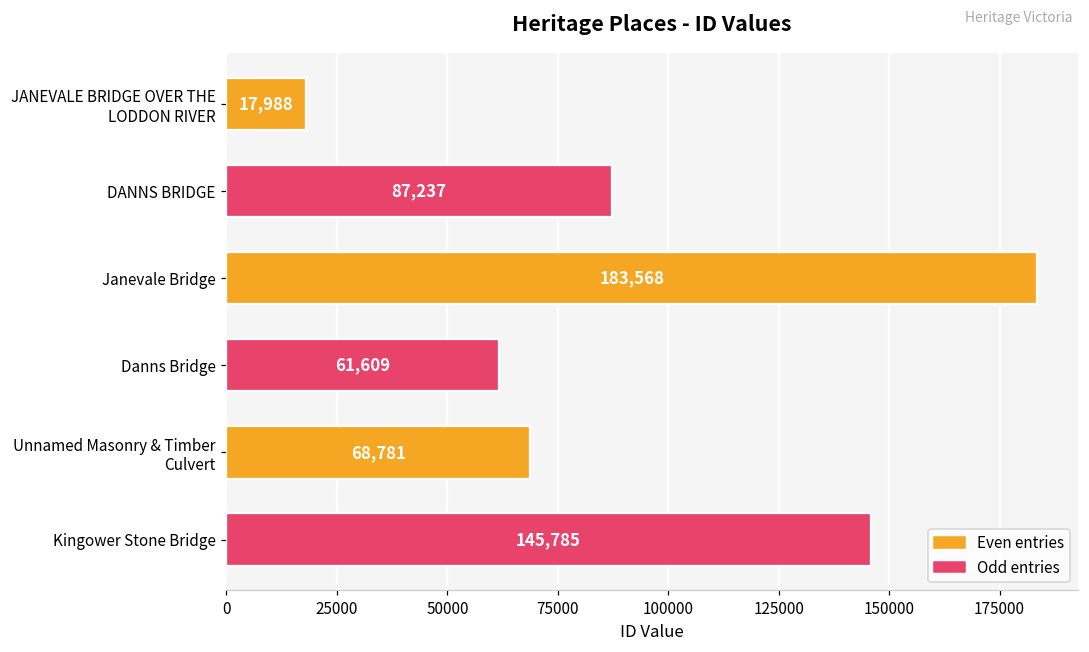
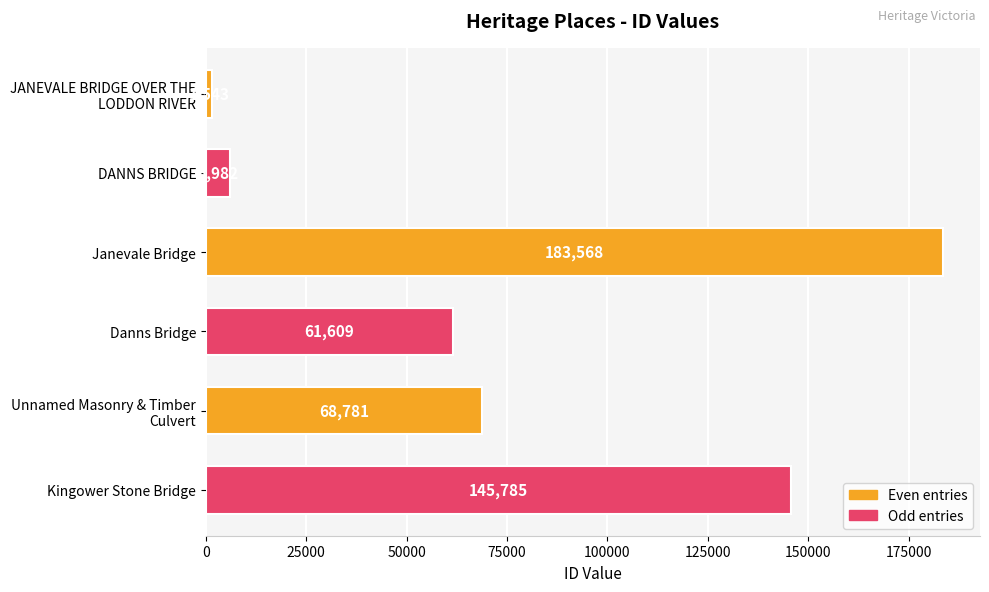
JANEVALE BRIDGE OVER THE LODDON RIVER: 18000 -> 2000
DANNS BRIDGE: 87000 -> 6000
